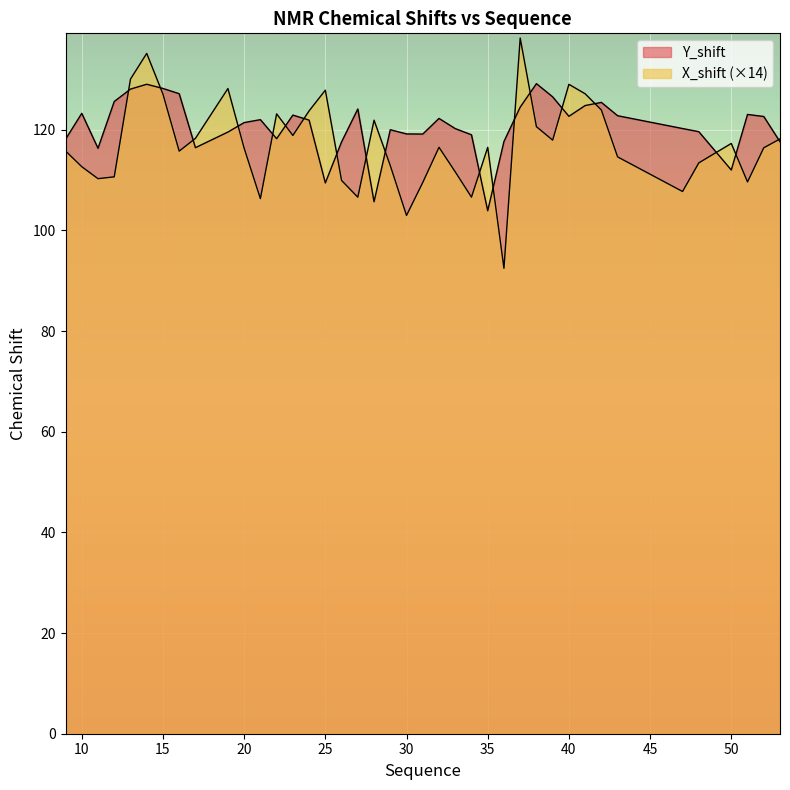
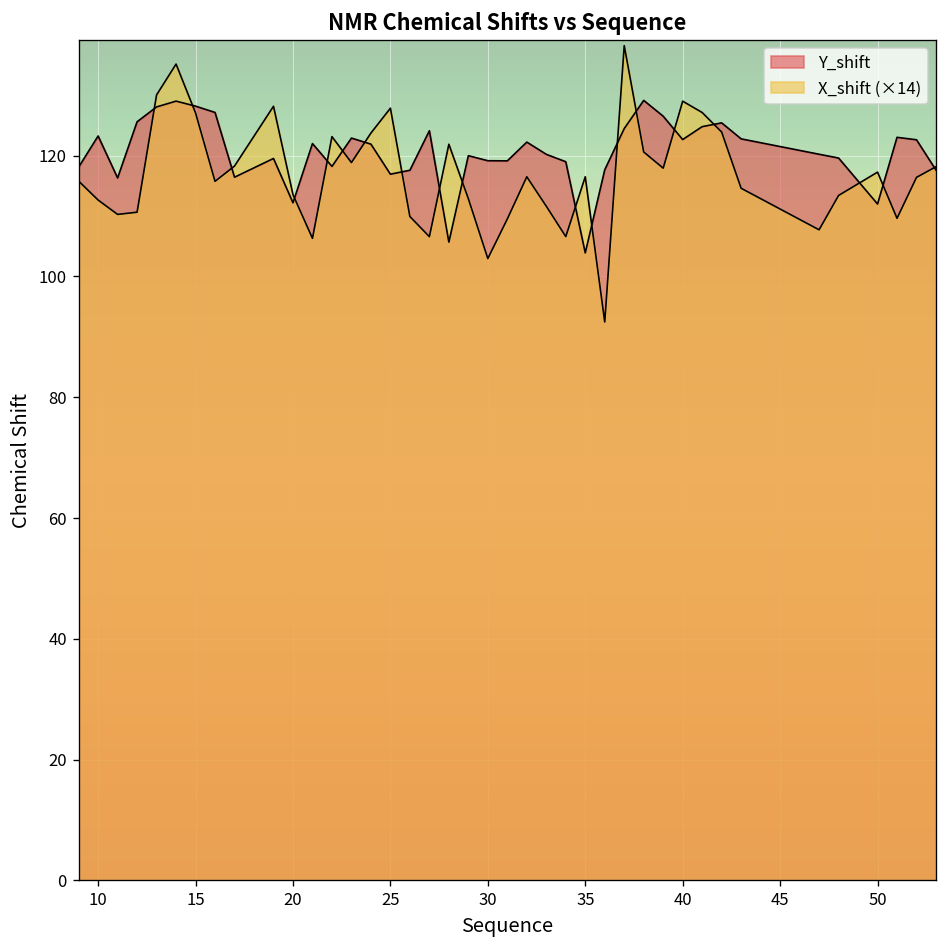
Y_shift, 20: 121 -> 112
X_shift (×14), 20: 116 -> 114
Y_shift, 25: 109 -> 117
